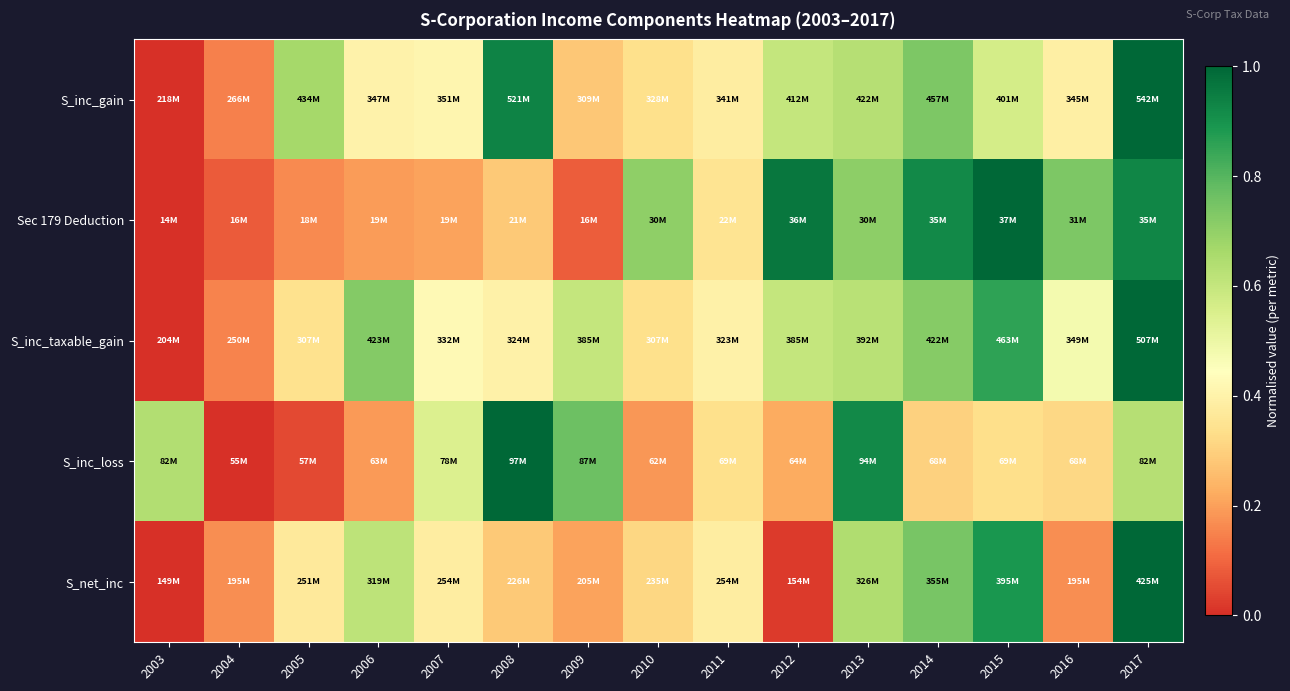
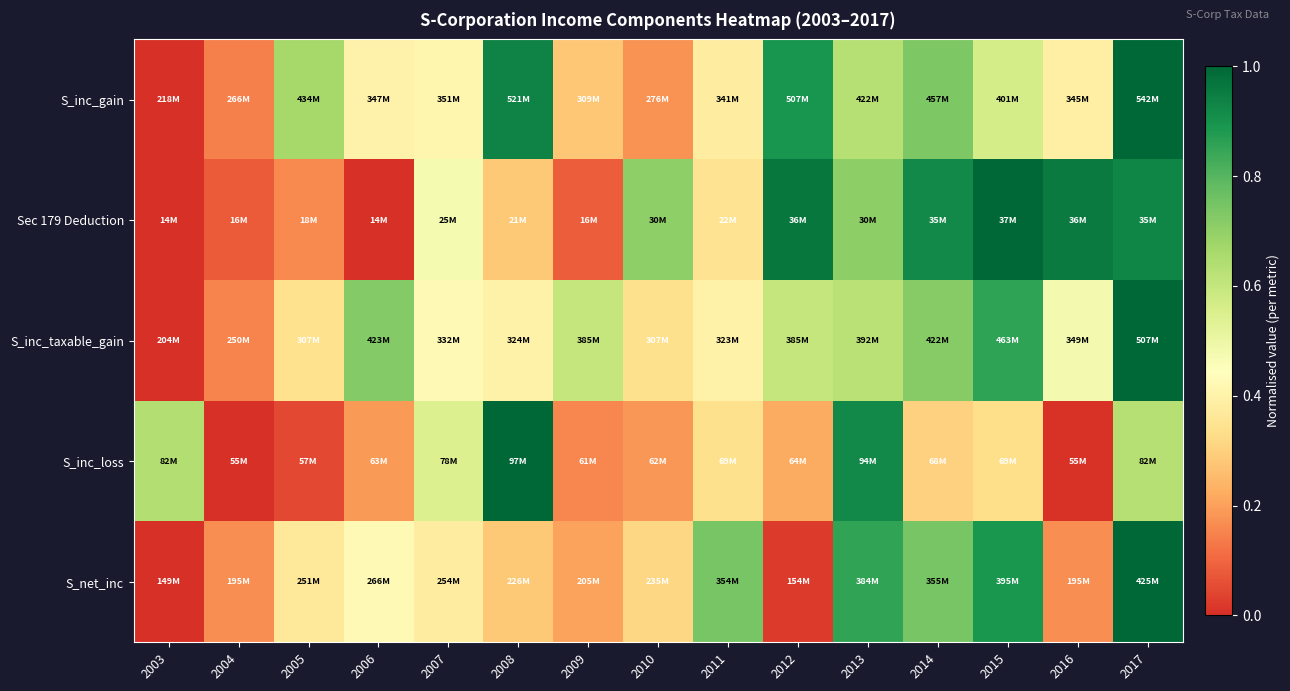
S_inc_gain, 2010: 328M -> 276M
S_inc_gain, 2012: 412M -> 507M
Sec 179 Deduction, 2006: 19M -> 14M
Sec 179 Deduction, 2007: 19M -> 25M
Sec 179 Deduction, 2016: 31M -> 36M
S_inc_loss, 2009: 87M -> 61M
S_inc_loss, 2016: 68M -> 55M
S_net_inc, 2006: 319M -> 266M
S_net_inc, 2011: 254M -> 354M
S_net_inc, 2013: 326M -> 384M
